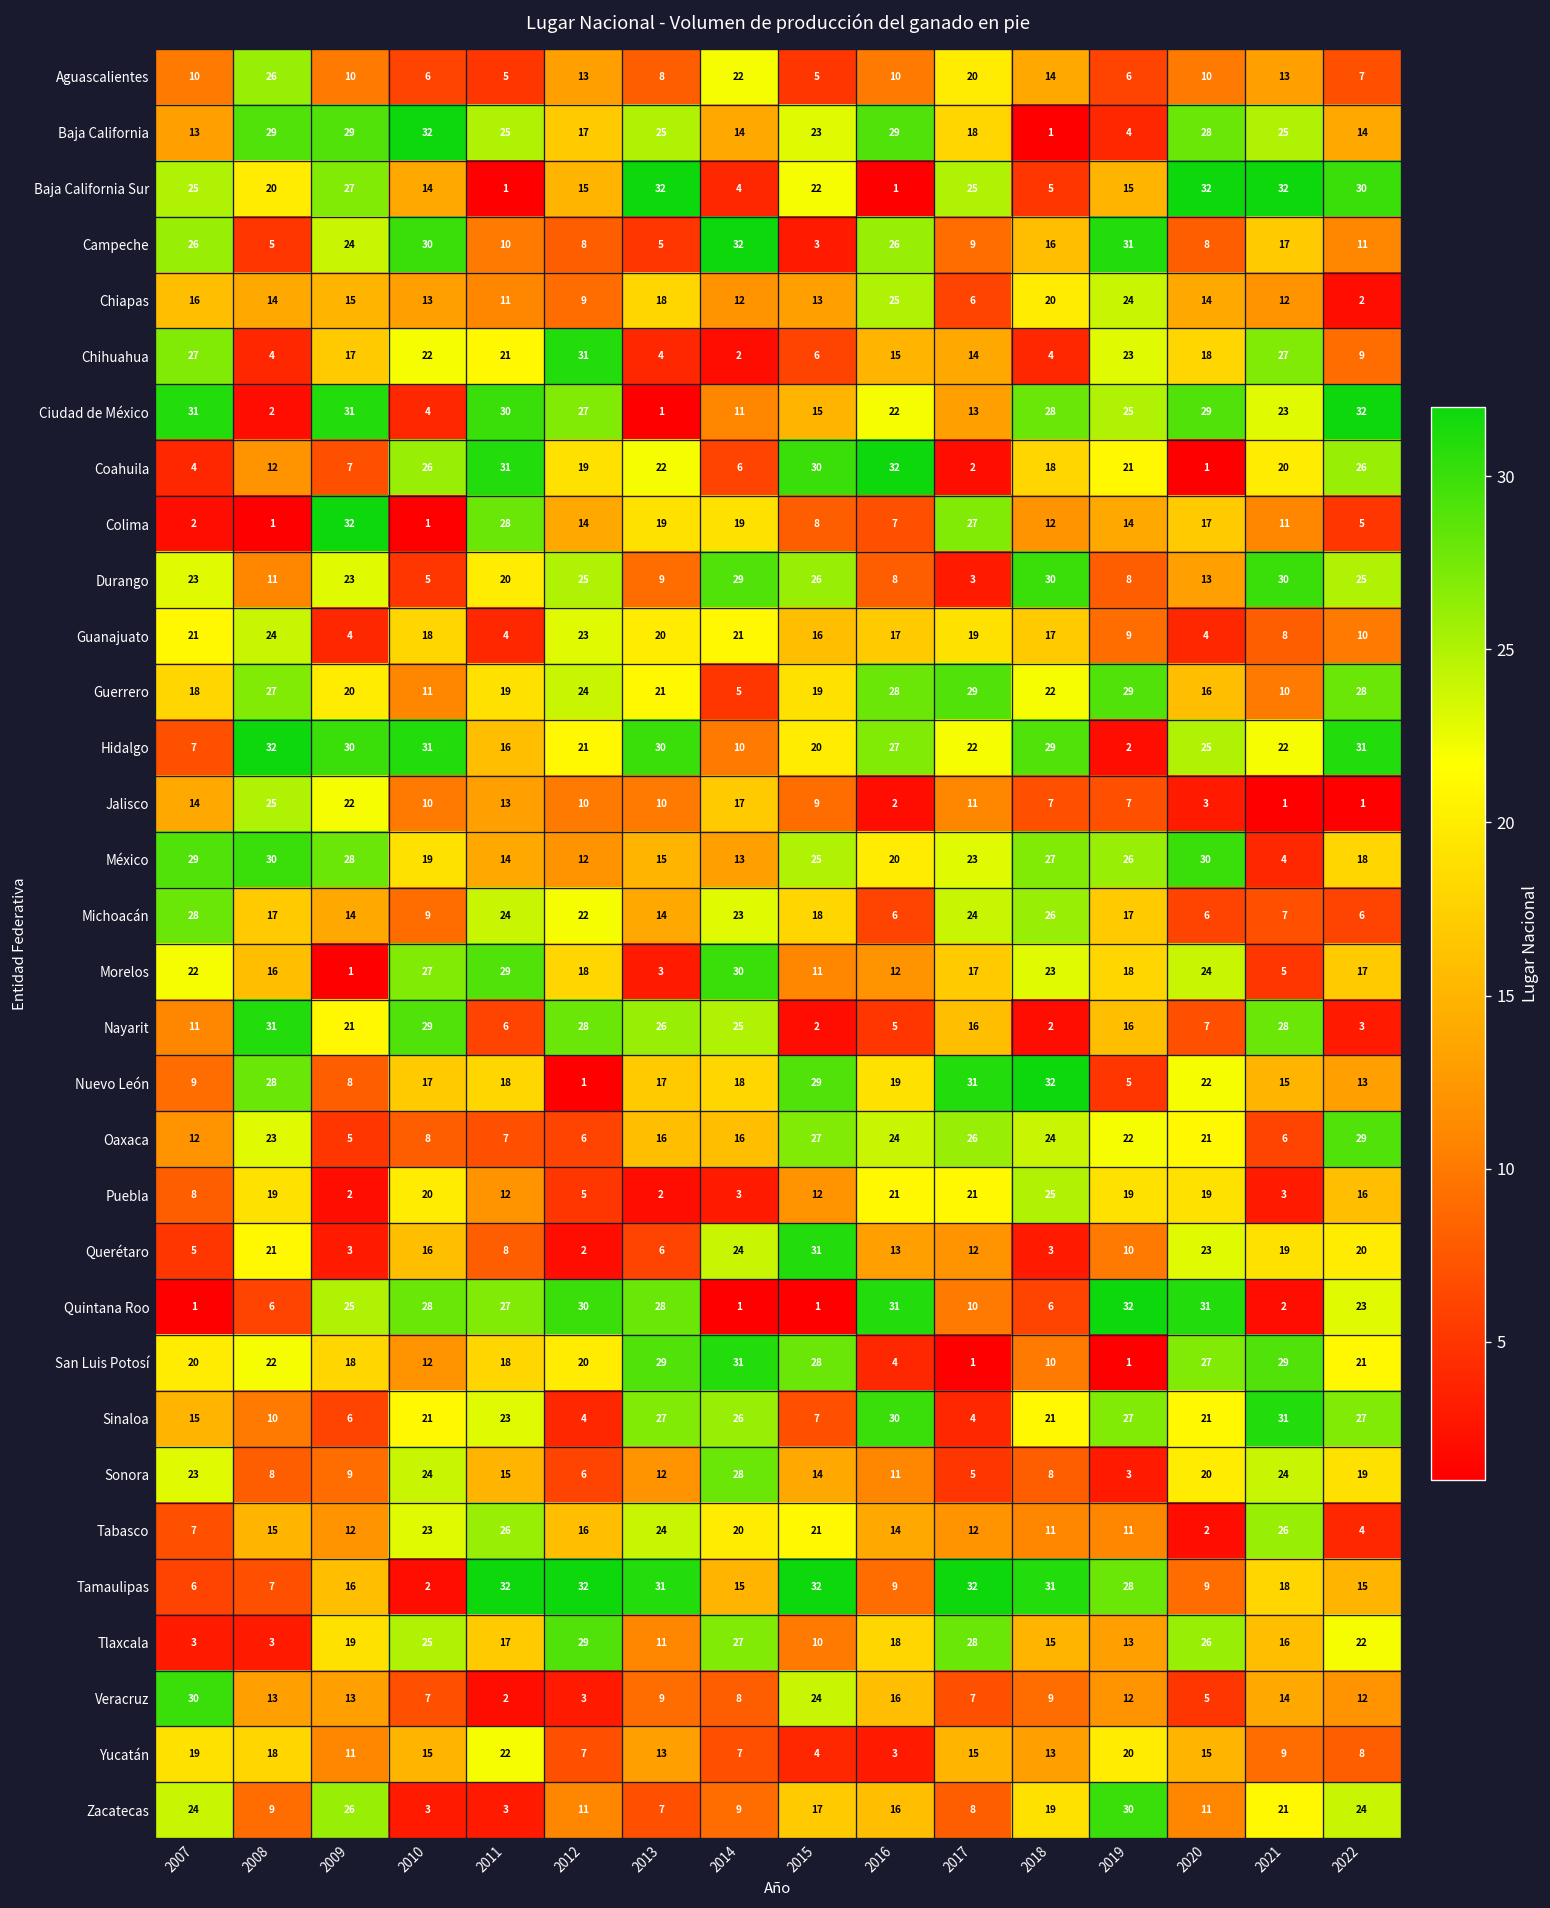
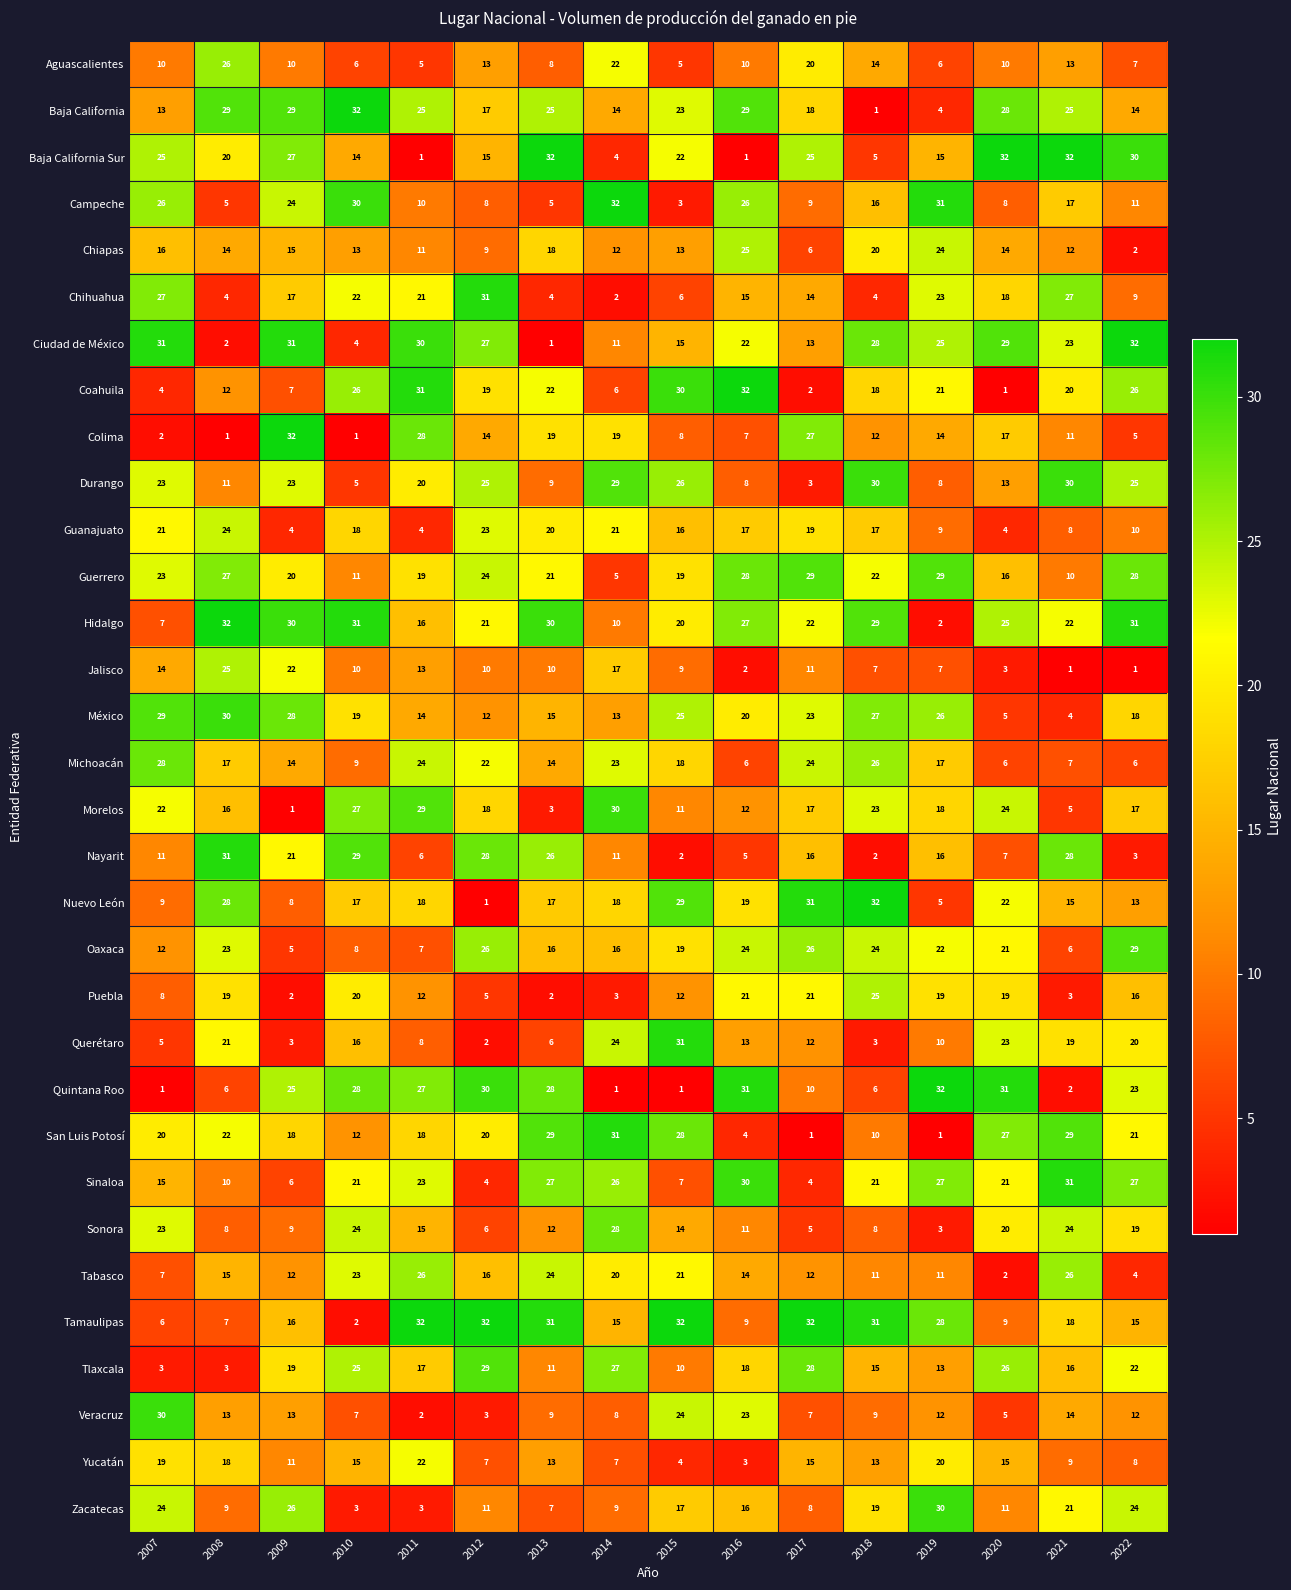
Guerrero, 2007: 18 -> 23
México, 2020: 30 -> 5
Nayarit, 2014: 25 -> 11
Oaxaca, 2012: 6 -> 26
Oaxaca, 2015: 27 -> 19
Veracruz, 2016: 16 -> 23
